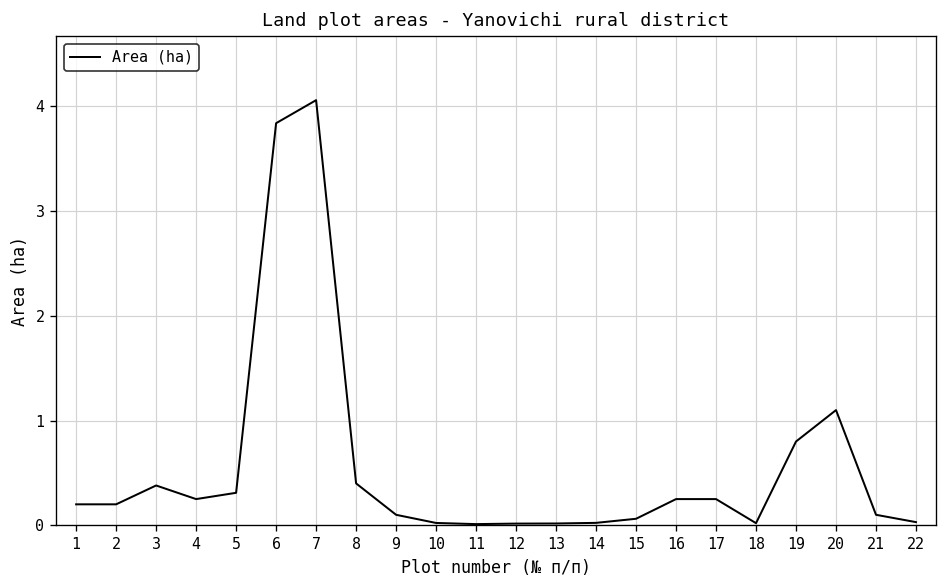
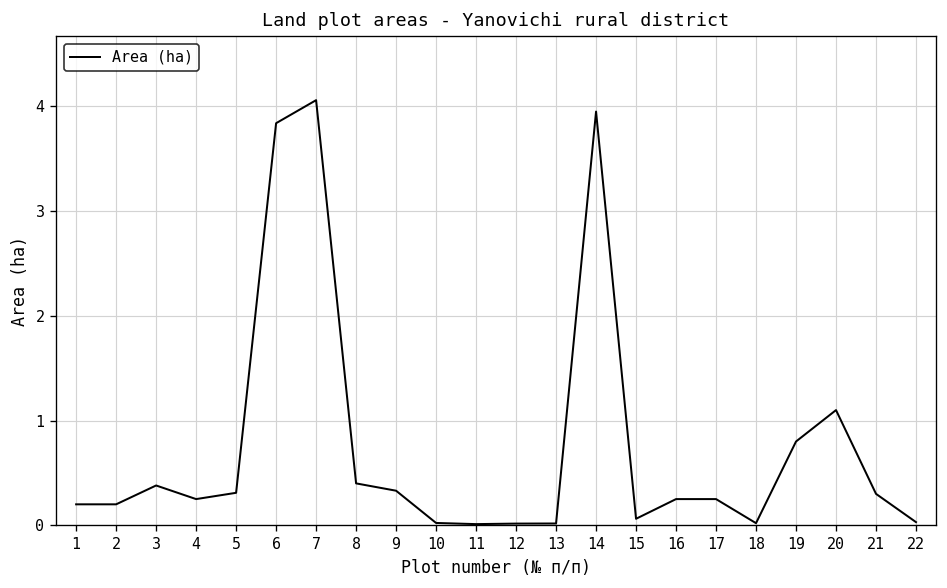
9: 0.1 -> 0.3
14: 0.0 -> 4.0
21: 0.1 -> 0.3
